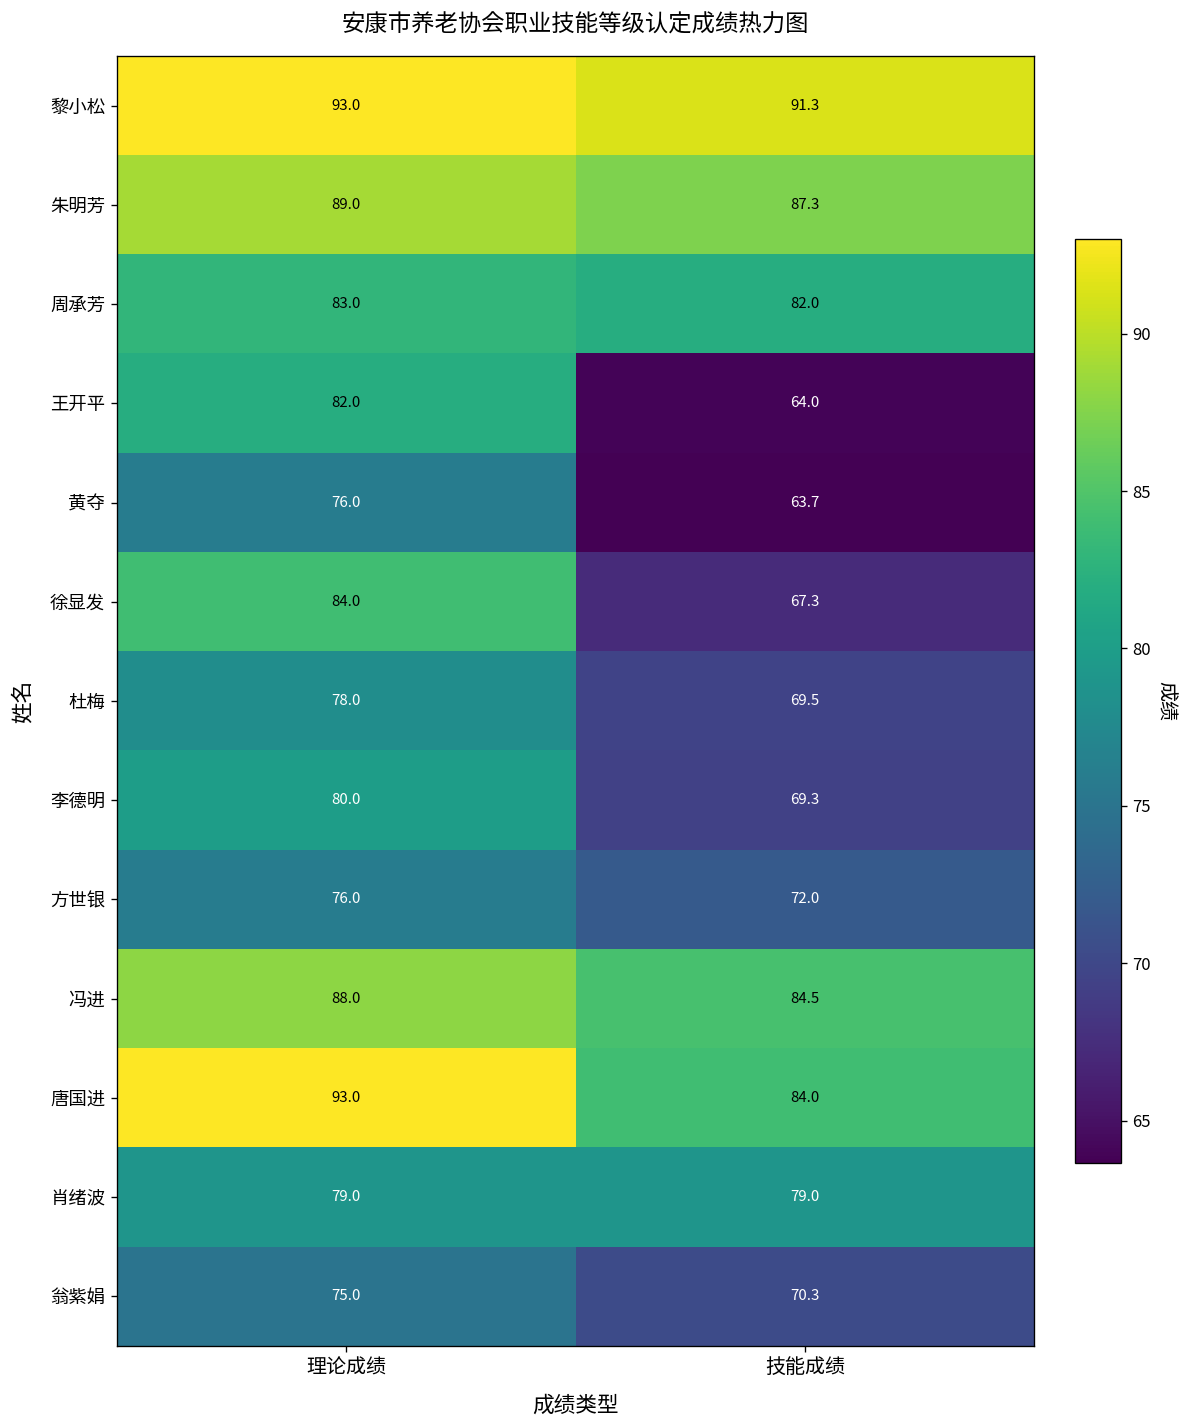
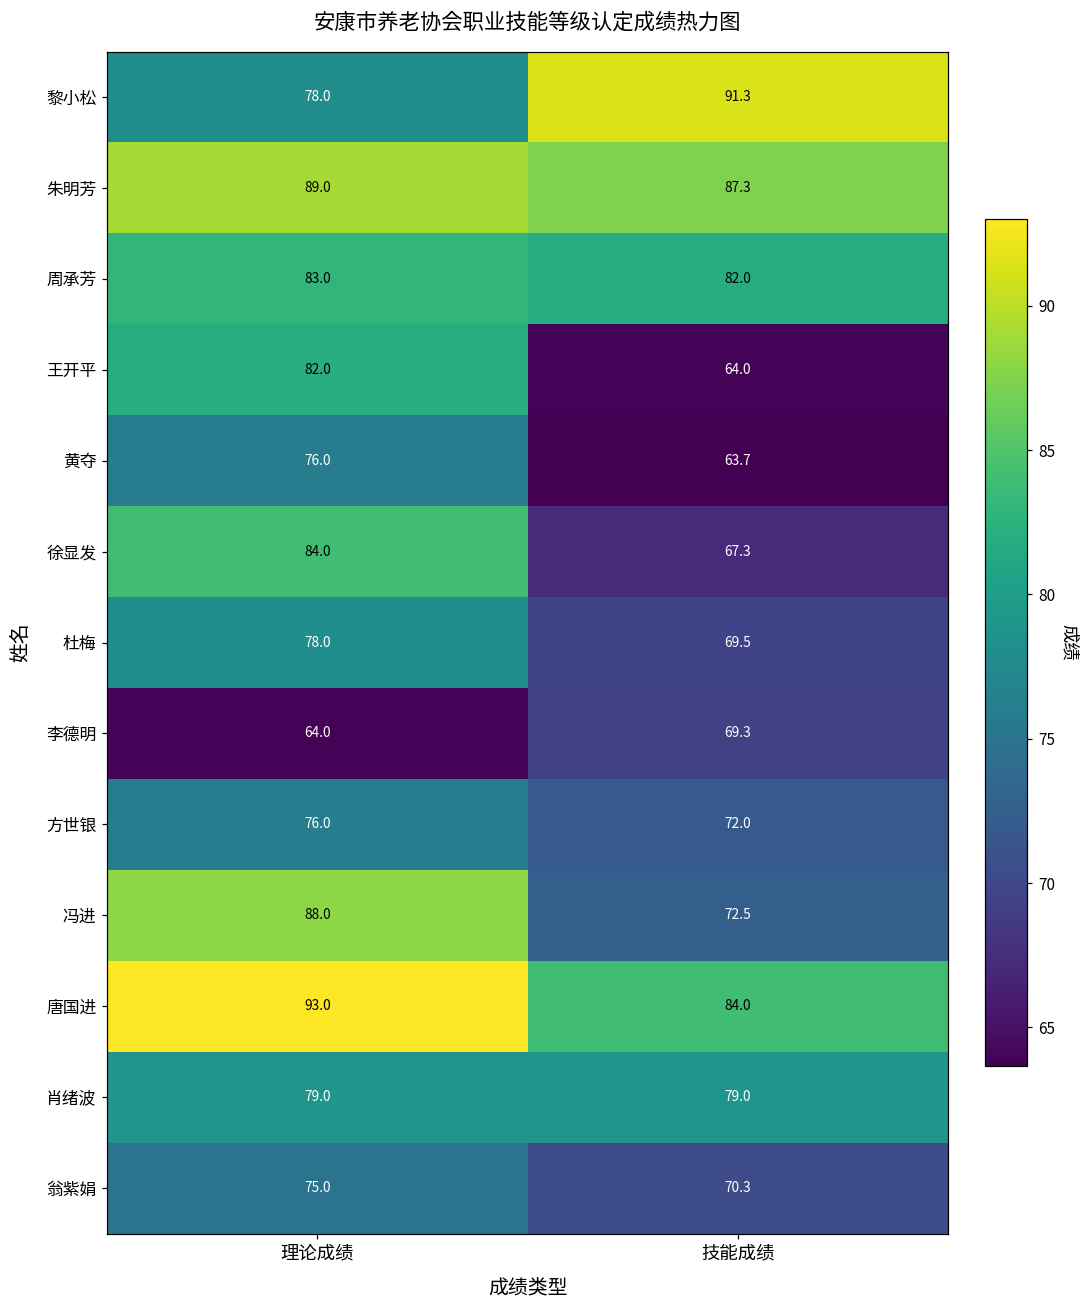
黎小松, 理论成绩: 93.0 -> 78.0
李德明, 理论成绩: 80.0 -> 64.0
冯进, 技能成绩: 84.5 -> 72.5
